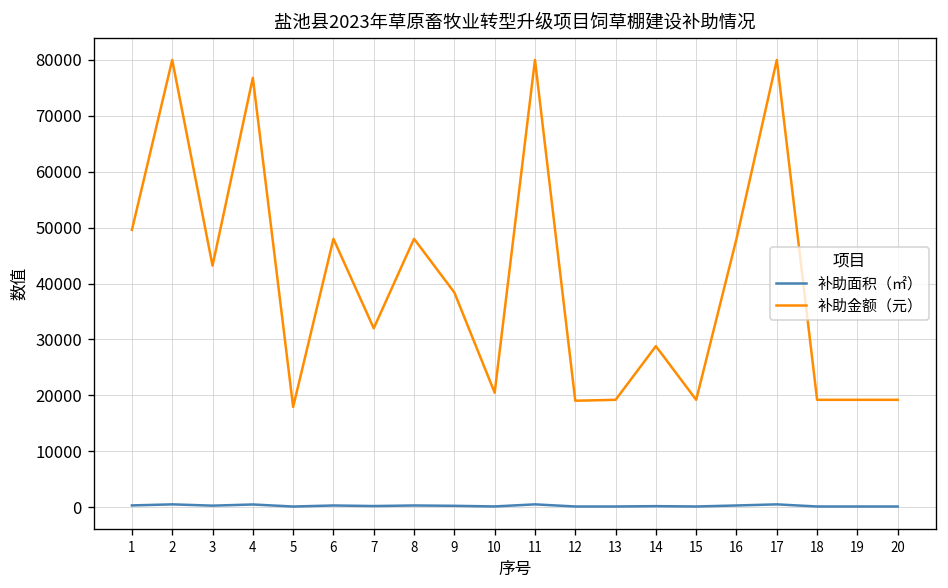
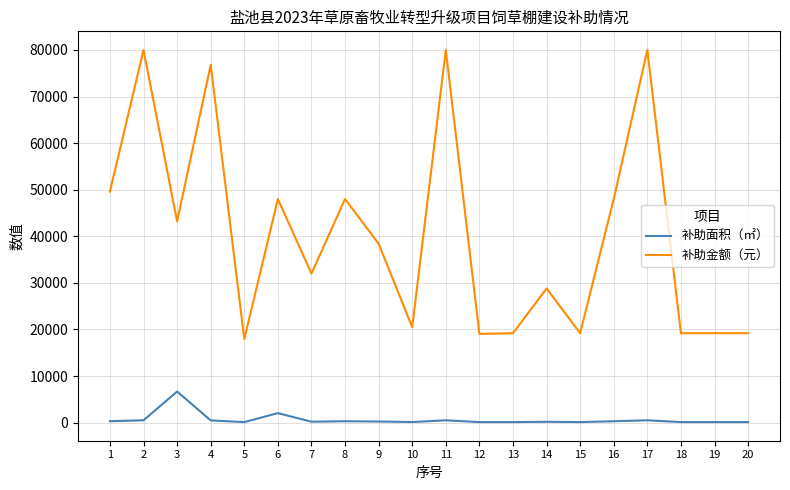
补助面积（㎡）, 3: 0 -> 7000
补助面积（㎡）, 6: 0 -> 2000
